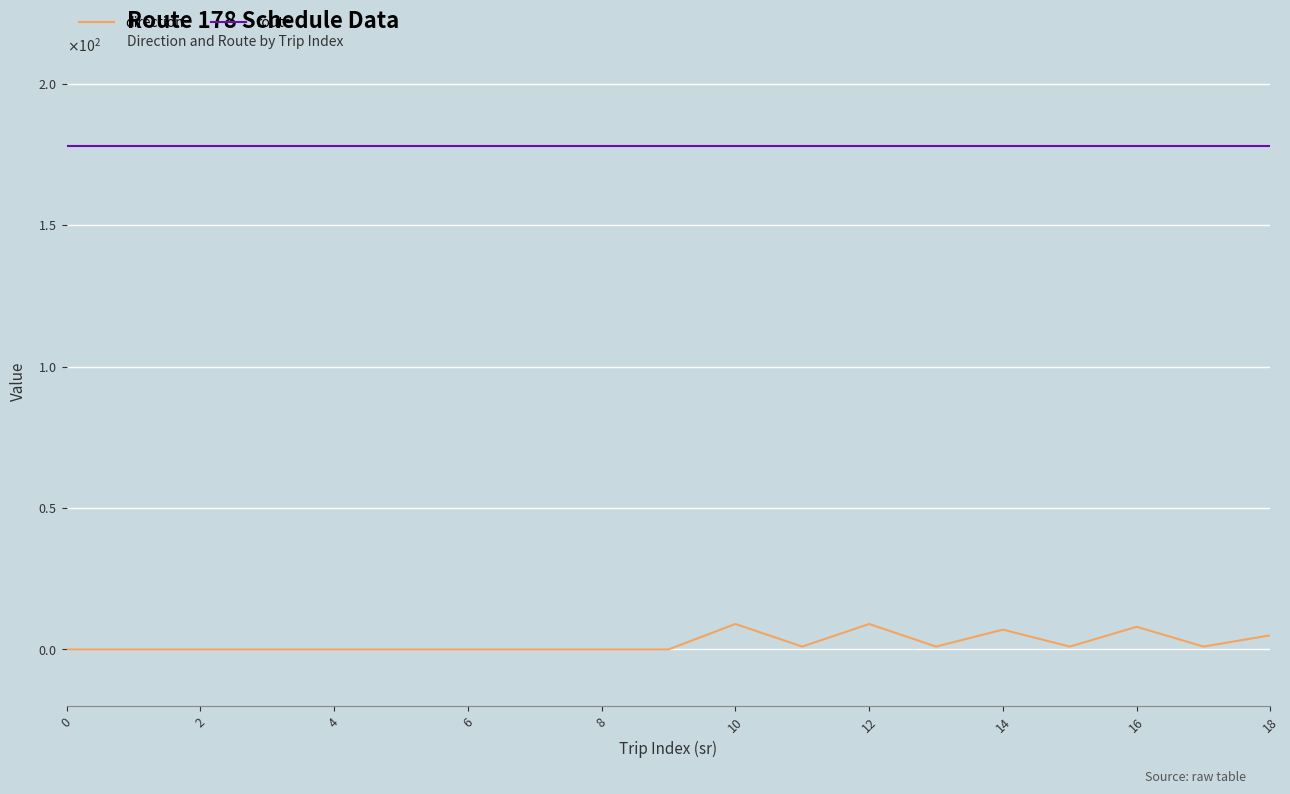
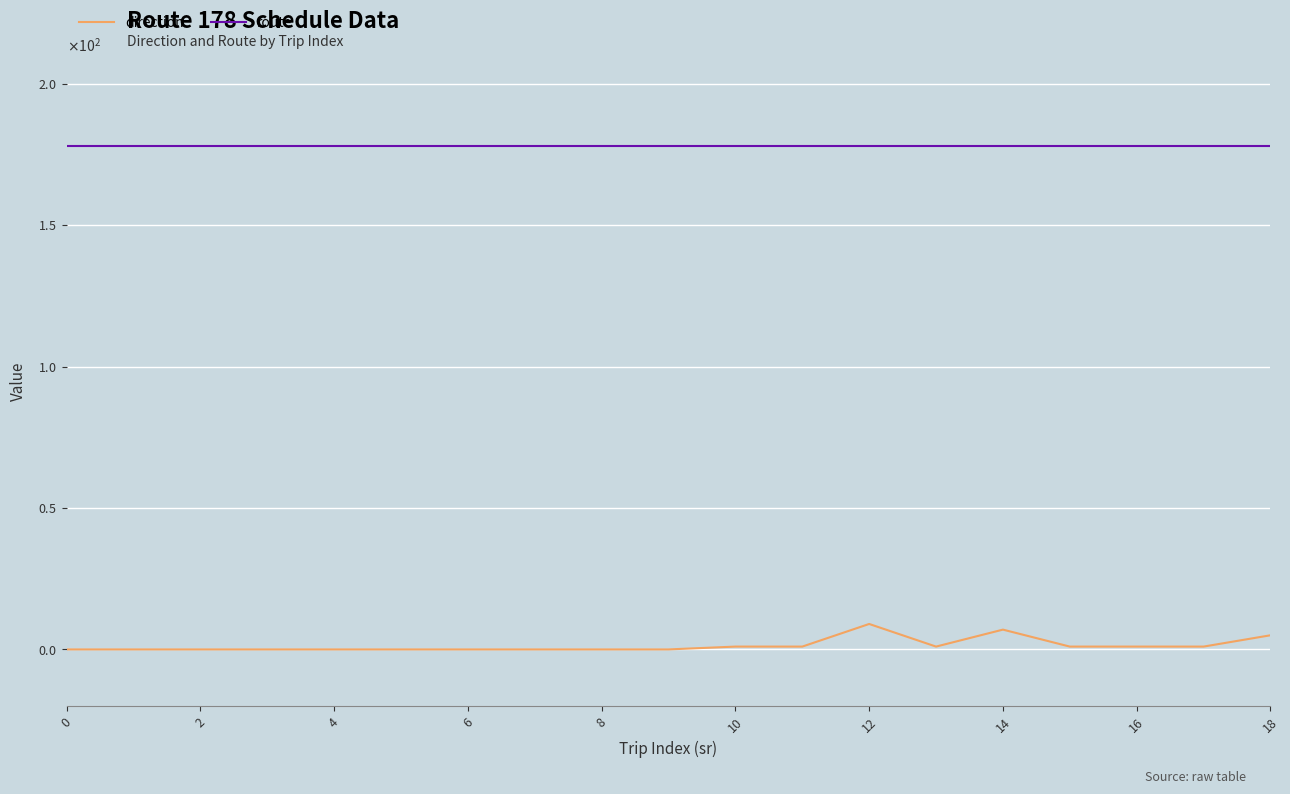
direction, 10: 9 -> 1
direction, 16: 8 -> 1
